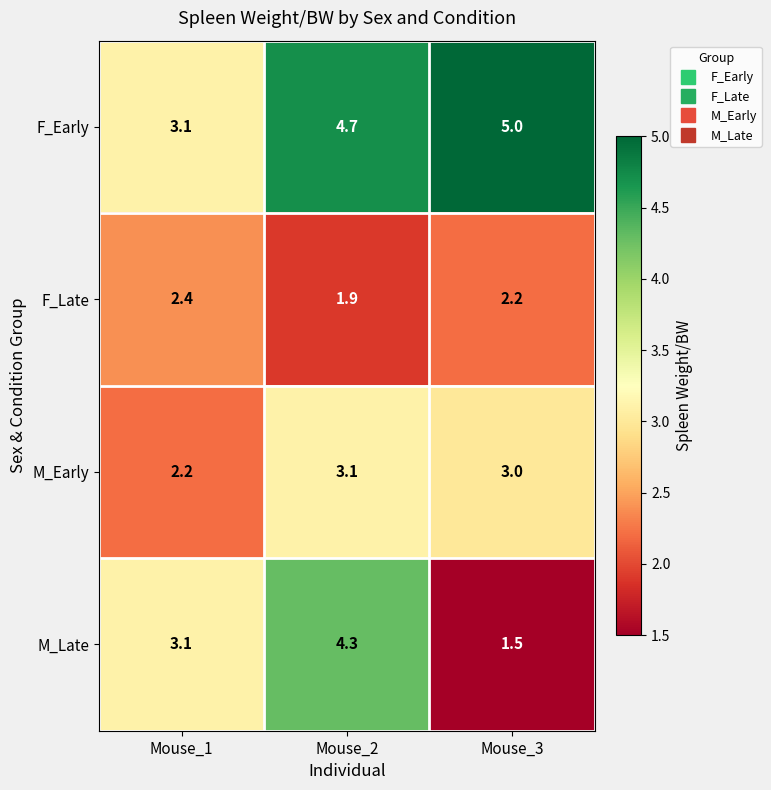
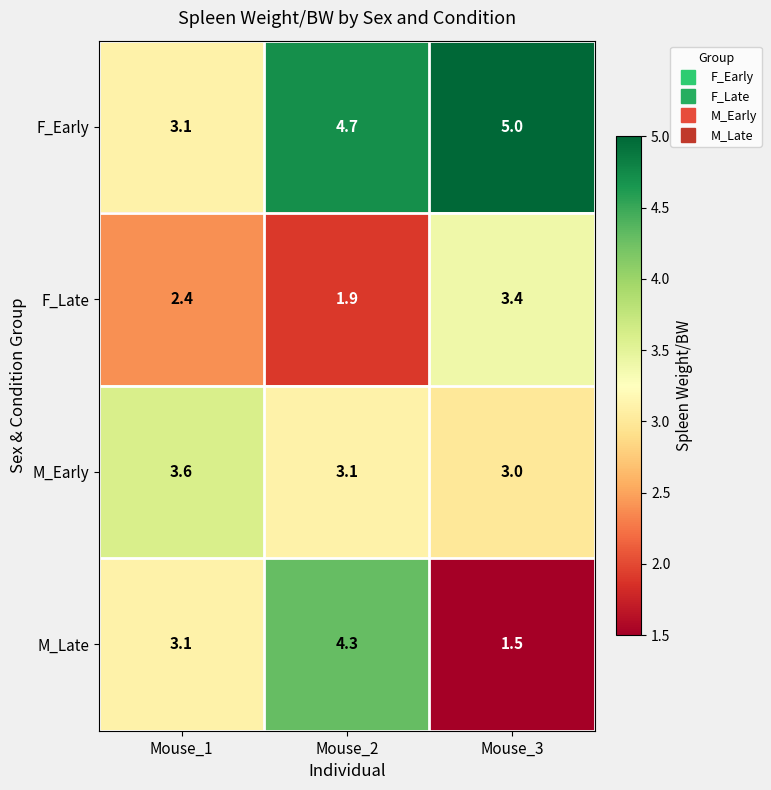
F_Late, Mouse_3: 2.2 -> 3.4
M_Early, Mouse_1: 2.2 -> 3.6
